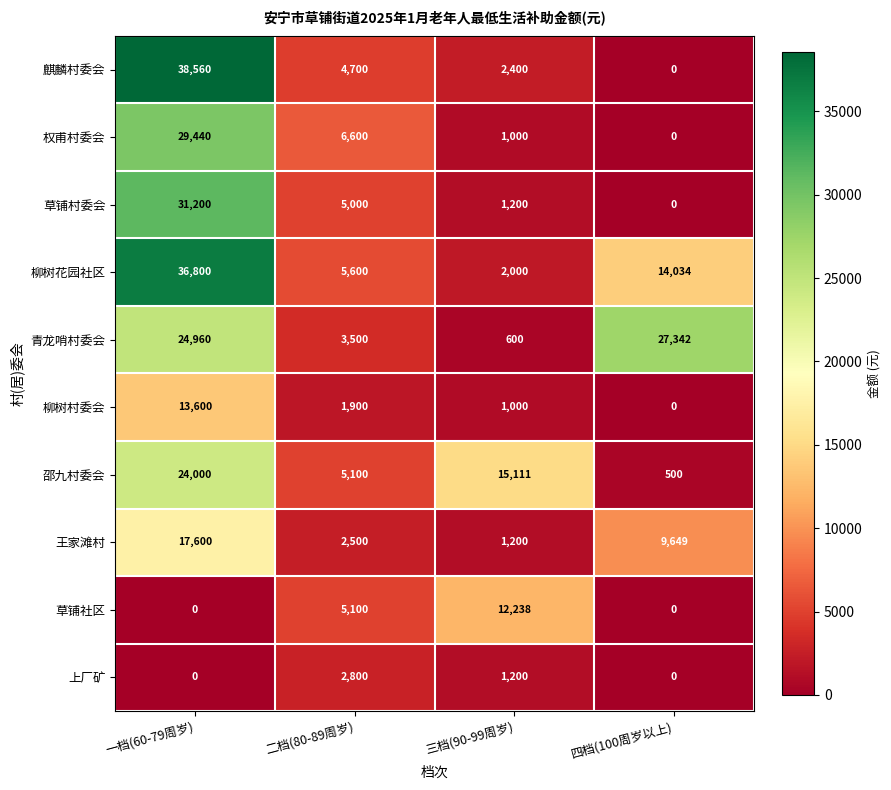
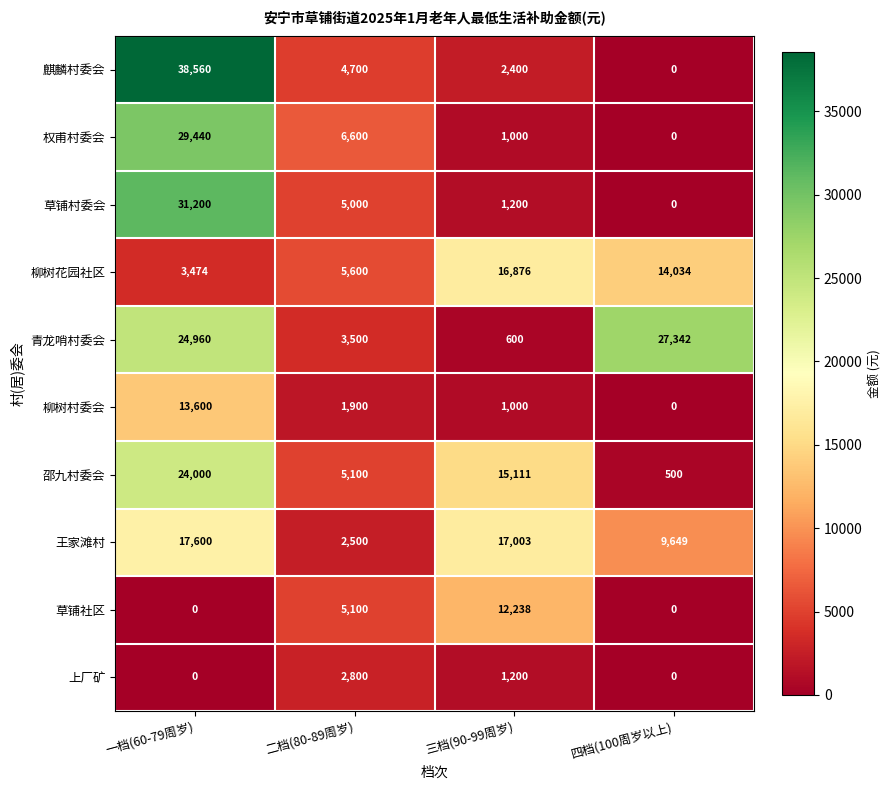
柳树花园社区, 一档(60-79周岁): 36,800 -> 3,474
柳树花园社区, 三档(90-99周岁): 2,000 -> 16,876
王家滩村, 三档(90-99周岁): 1,200 -> 17,003
